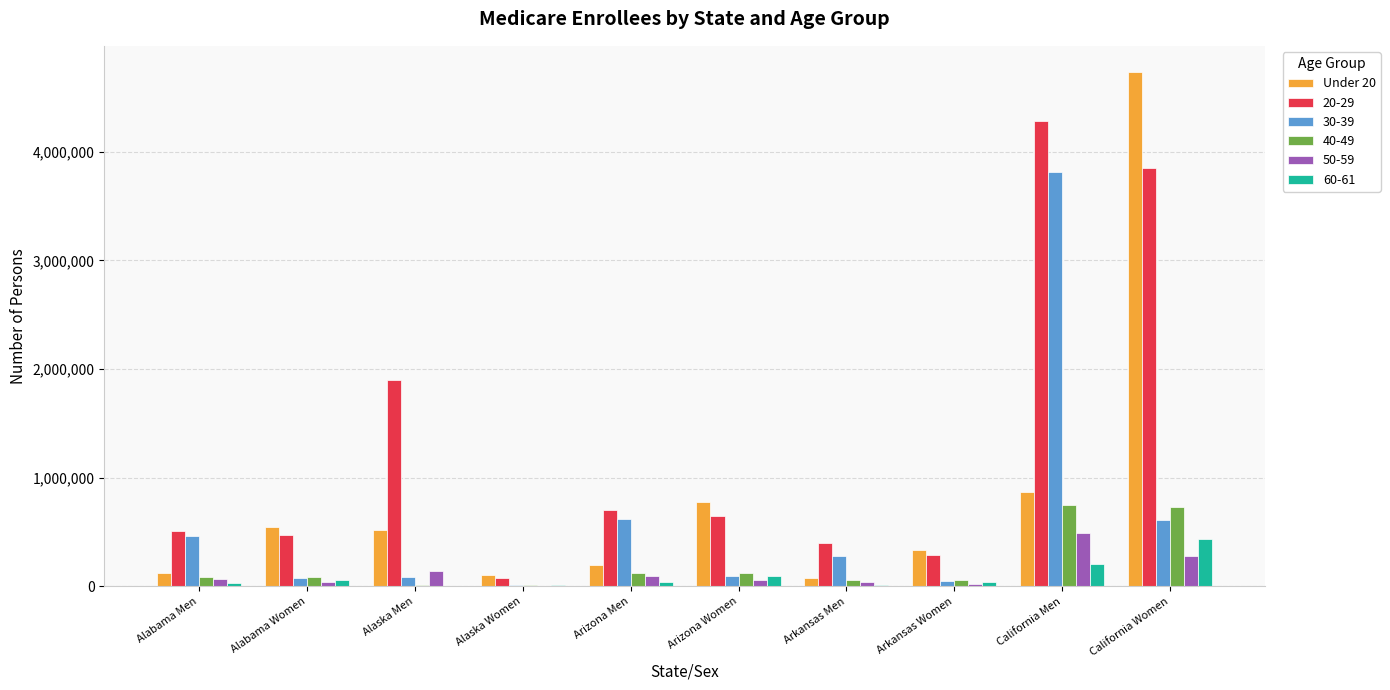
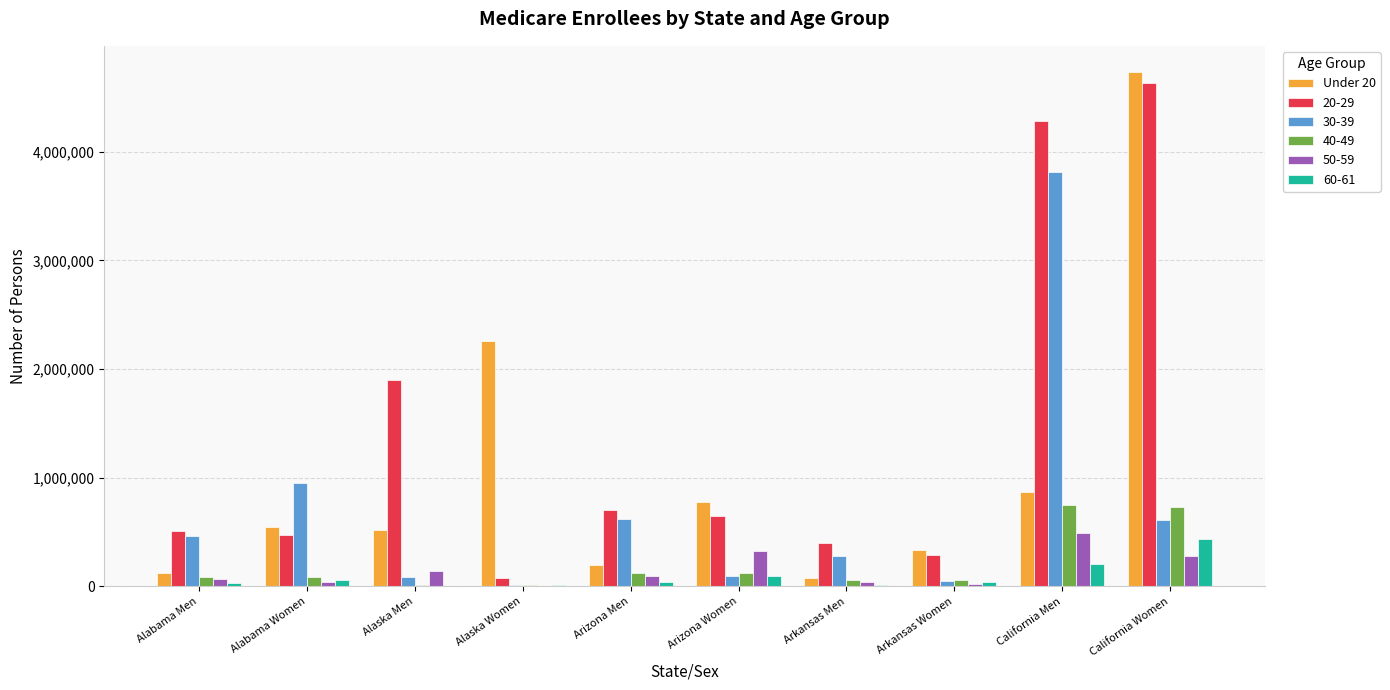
30-39, Alabama Women: 80,000 -> 950,000
Under 20, Alaska Women: 100,000 -> 2,260,000
50-59, Arizona Women: 60,000 -> 330,000
20-29, California Women: 3,850,000 -> 4,630,000
